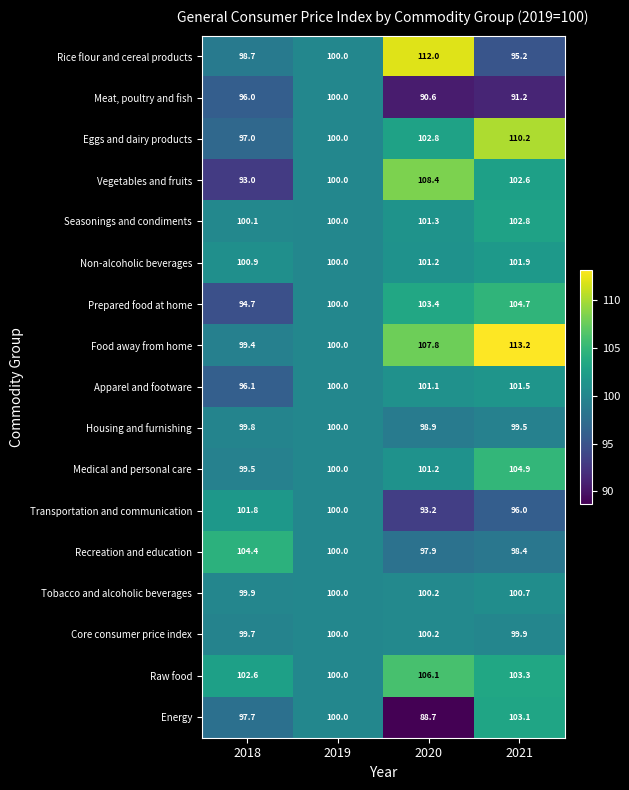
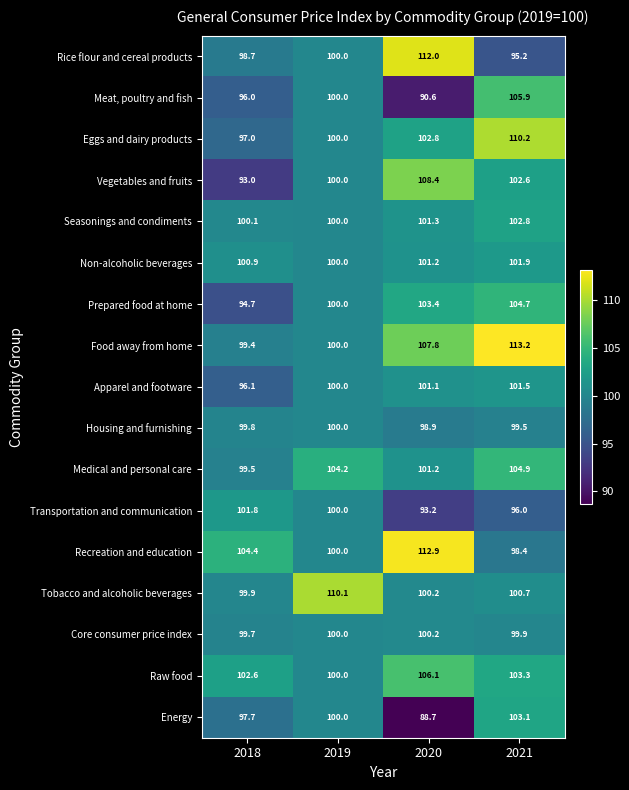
Meat, poultry and fish, 2021: 91.2 -> 105.9
Medical and personal care, 2019: 100.0 -> 104.2
Recreation and education, 2020: 97.9 -> 112.9
Tobacco and alcoholic beverages, 2019: 100.0 -> 110.1
